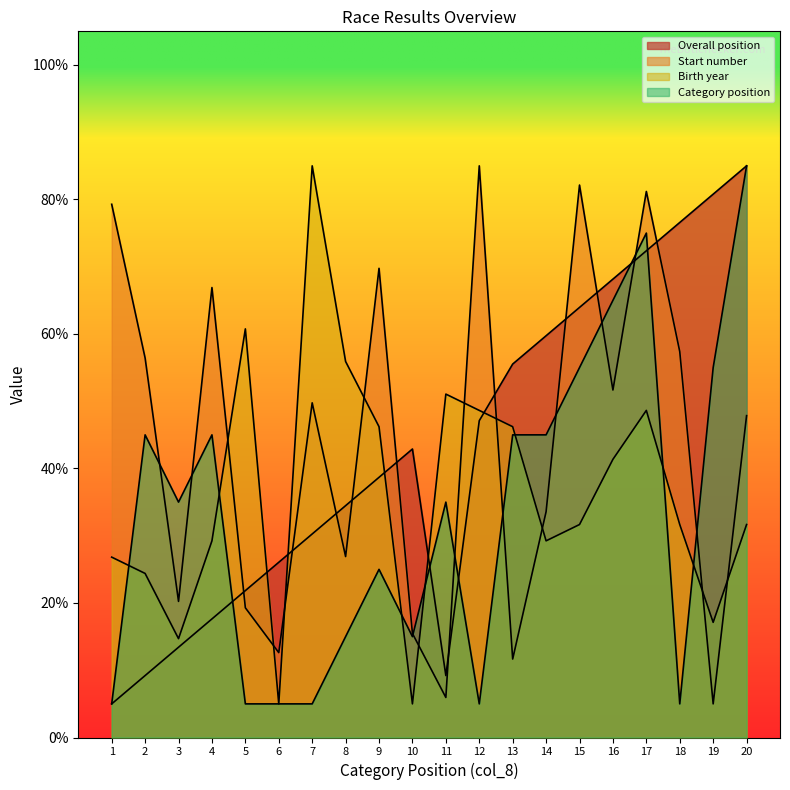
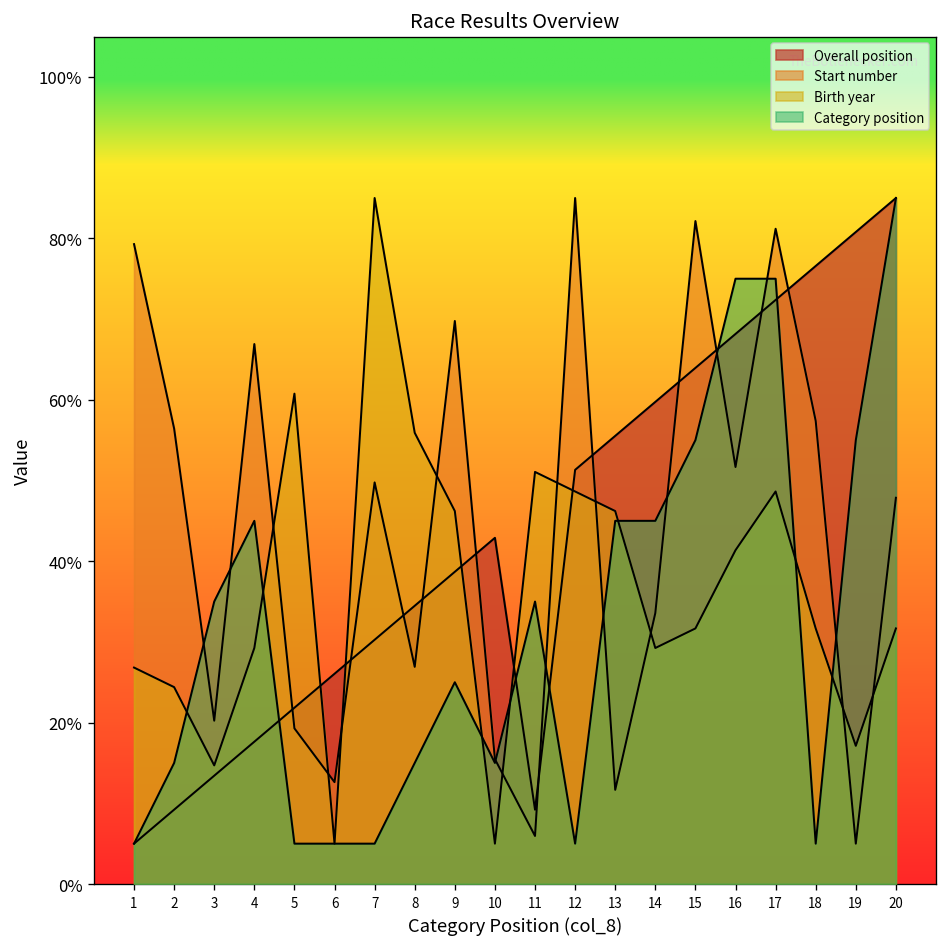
Category position, 2: 45% -> 15%
Overall position, 12: 47% -> 51%
Category position, 16: 65% -> 75%
